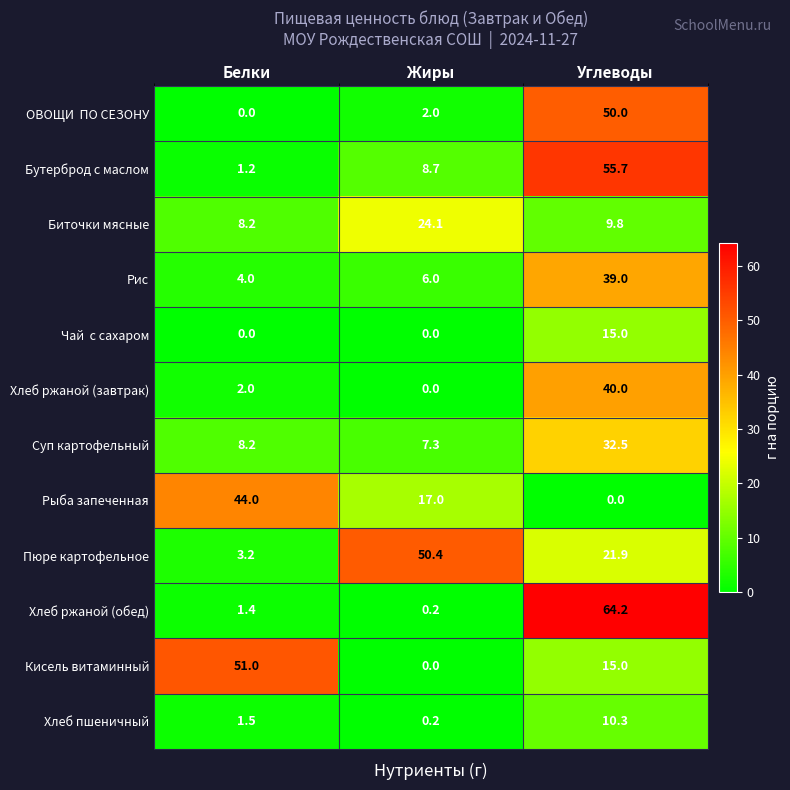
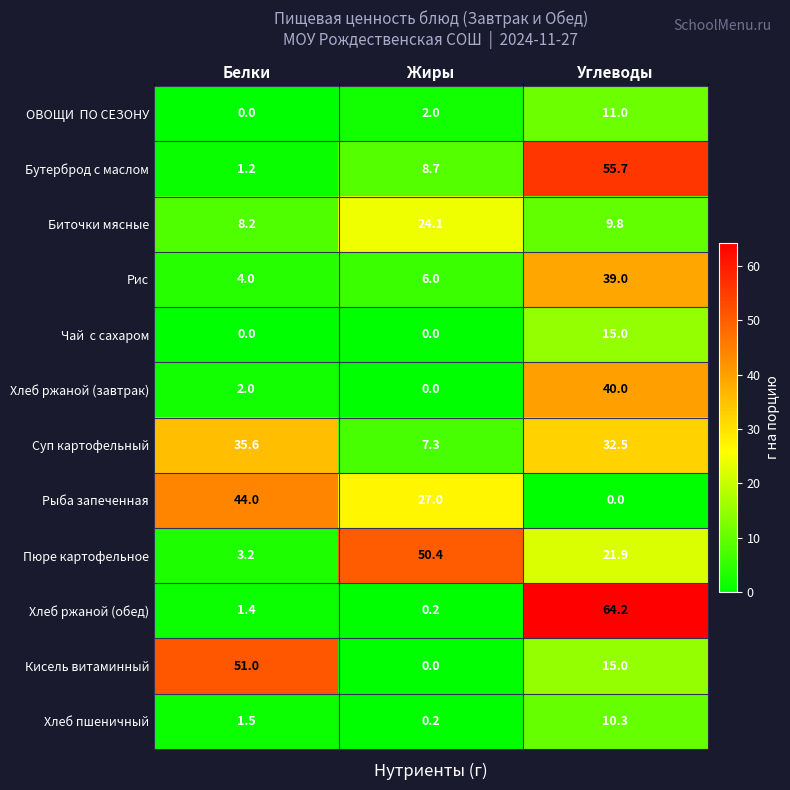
ОВОЩИ ПО СЕЗОНУ, Углеводы: 50.0 -> 11.0
Суп картофельный, Белки: 8.2 -> 35.6
Рыба запеченная, Жиры: 17.0 -> 27.0
